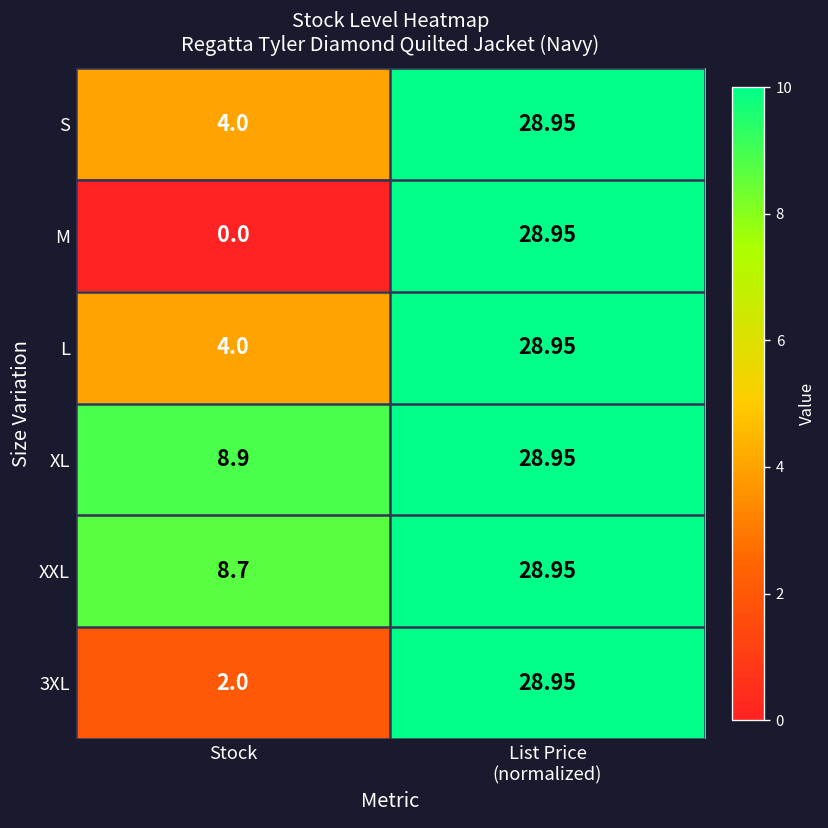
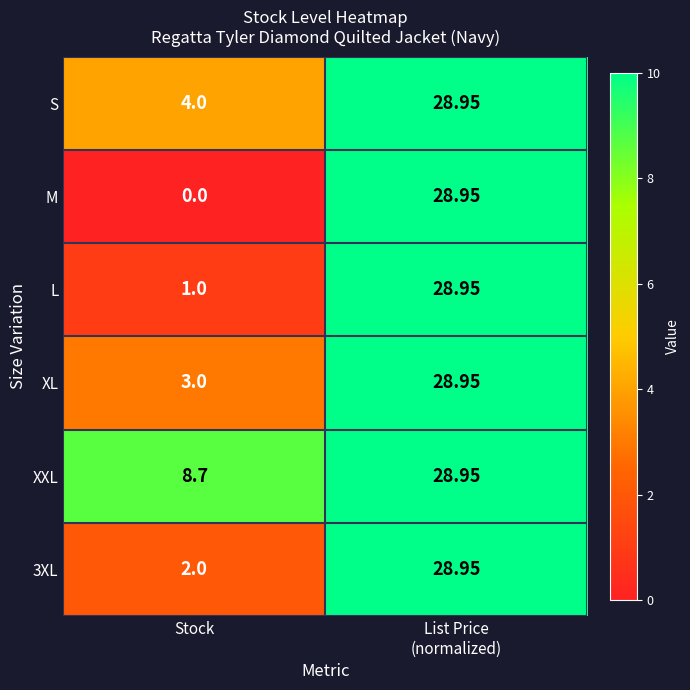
L, Stock: 4.0 -> 1.0
XL, Stock: 8.9 -> 3.0
